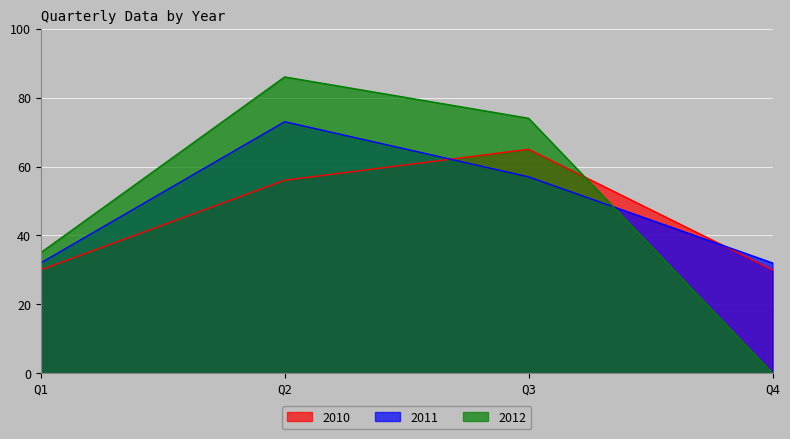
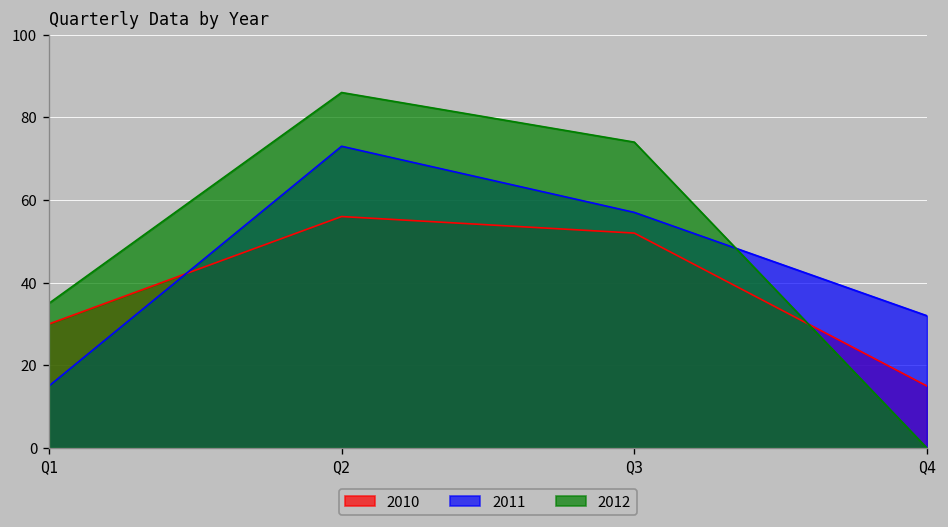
2011, Q1: 32 -> 15
2010, Q3: 65 -> 52
2010, Q4: 30 -> 15
